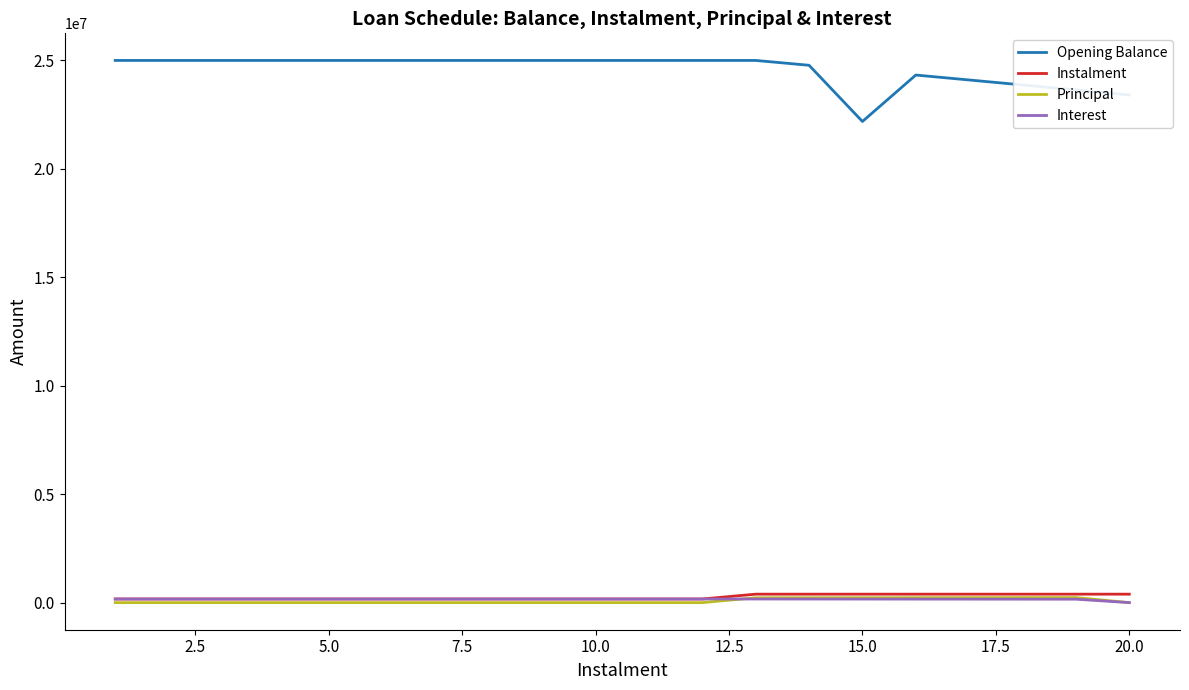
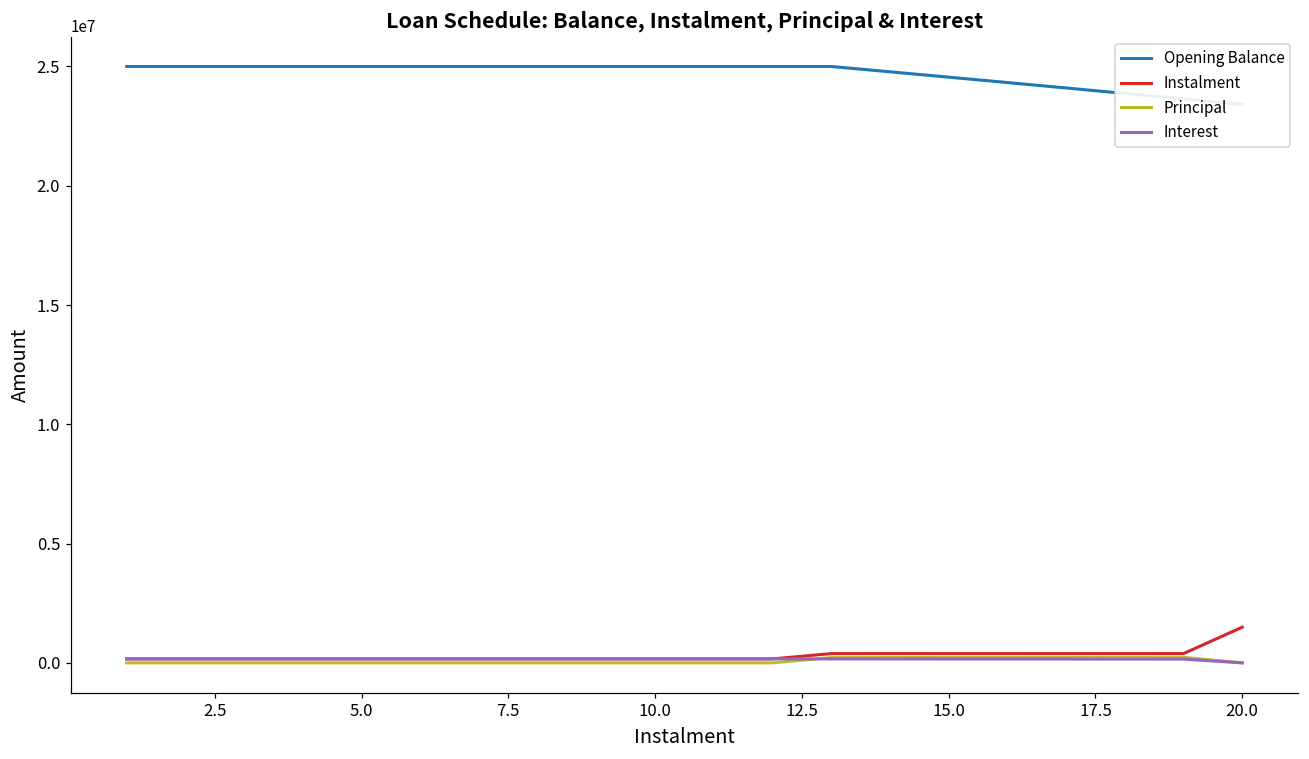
Opening Balance, 15.0: 22200000 -> 24600000
Instalment, 20.0: 400000 -> 1500000
